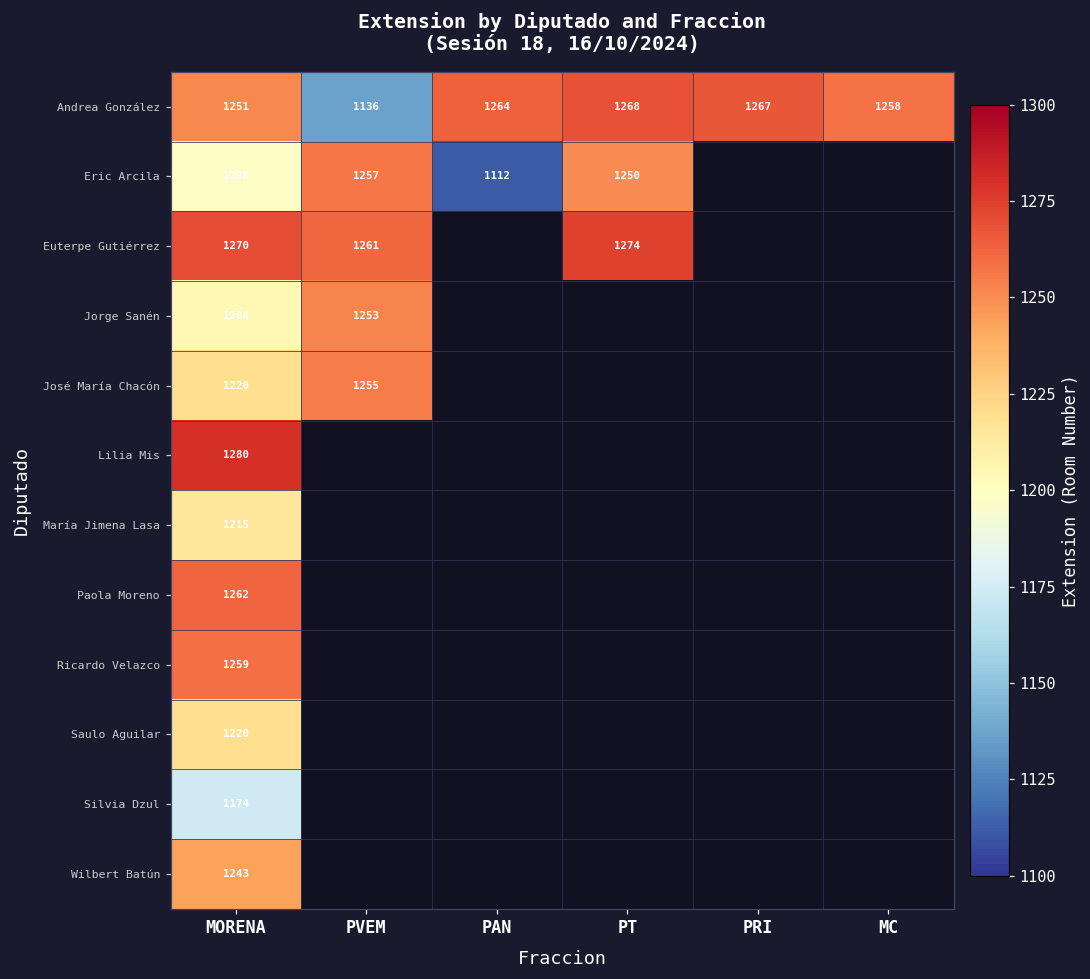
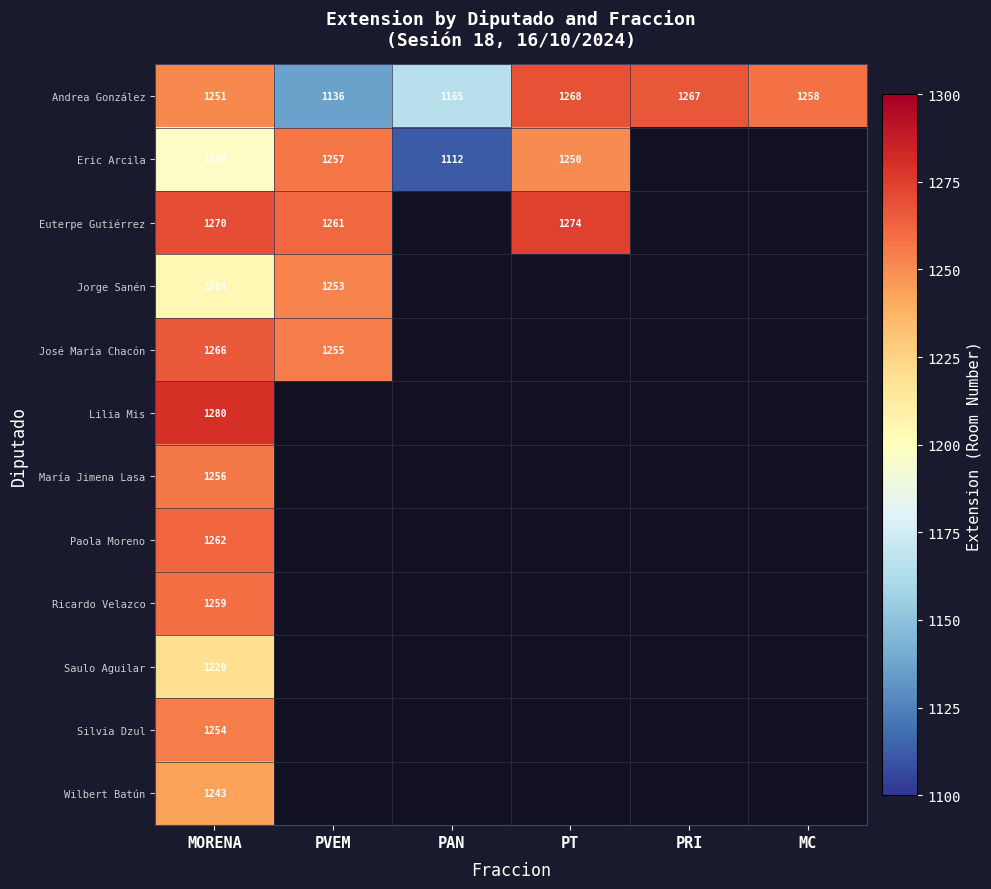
Andrea González, PAN: 1264 -> 1165
José María Chacón, MORENA: 1220 -> 1266
María Jimena Lasa, MORENA: 1215 -> 1256
Silvia Dzul, MORENA: 1174 -> 1254
